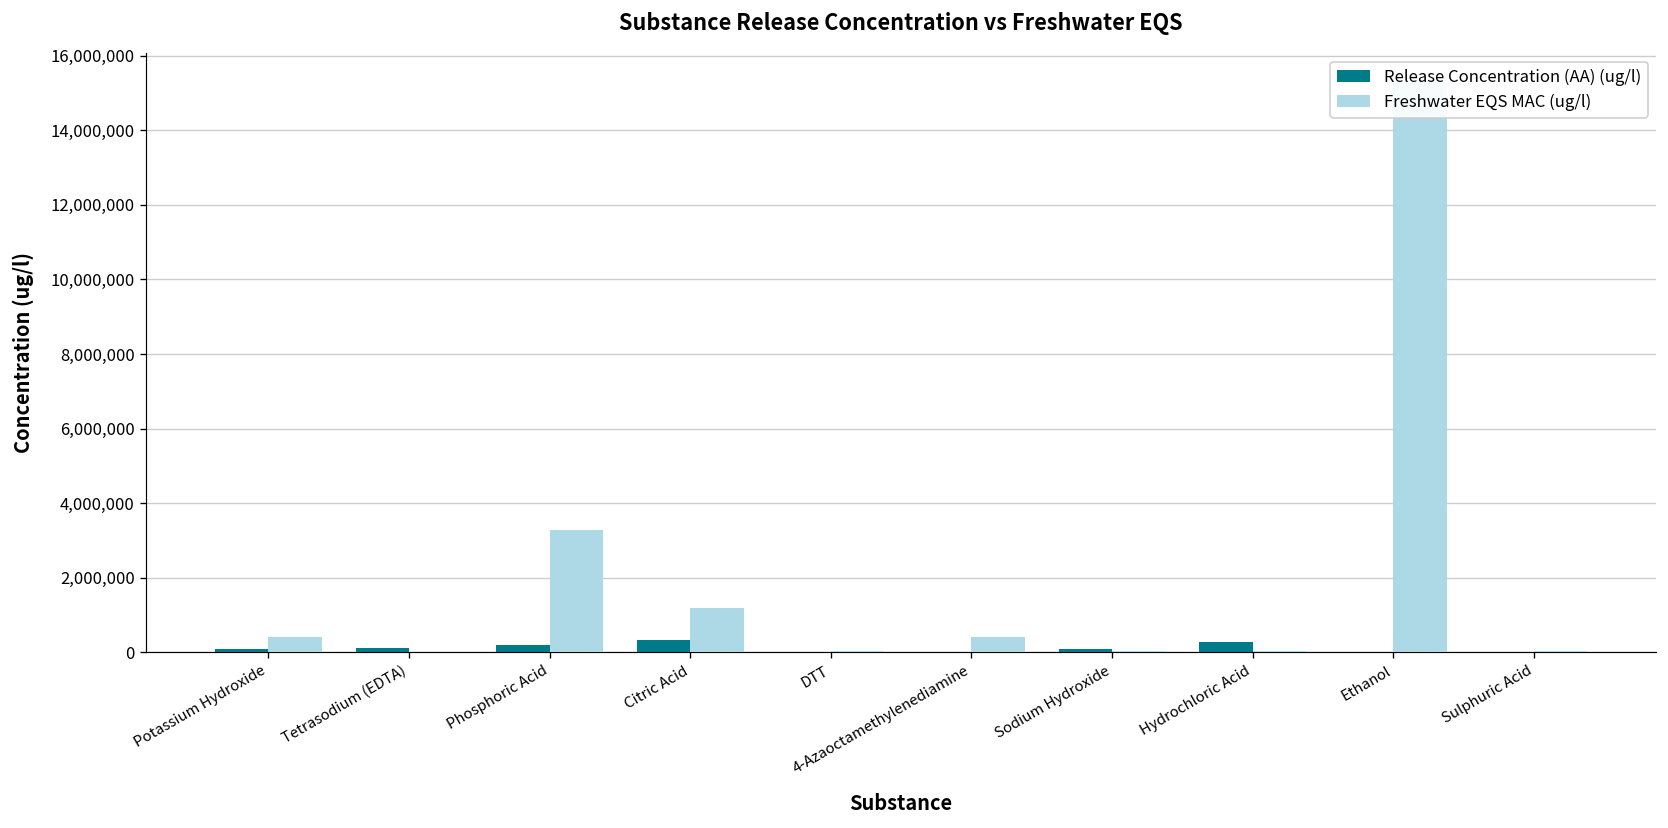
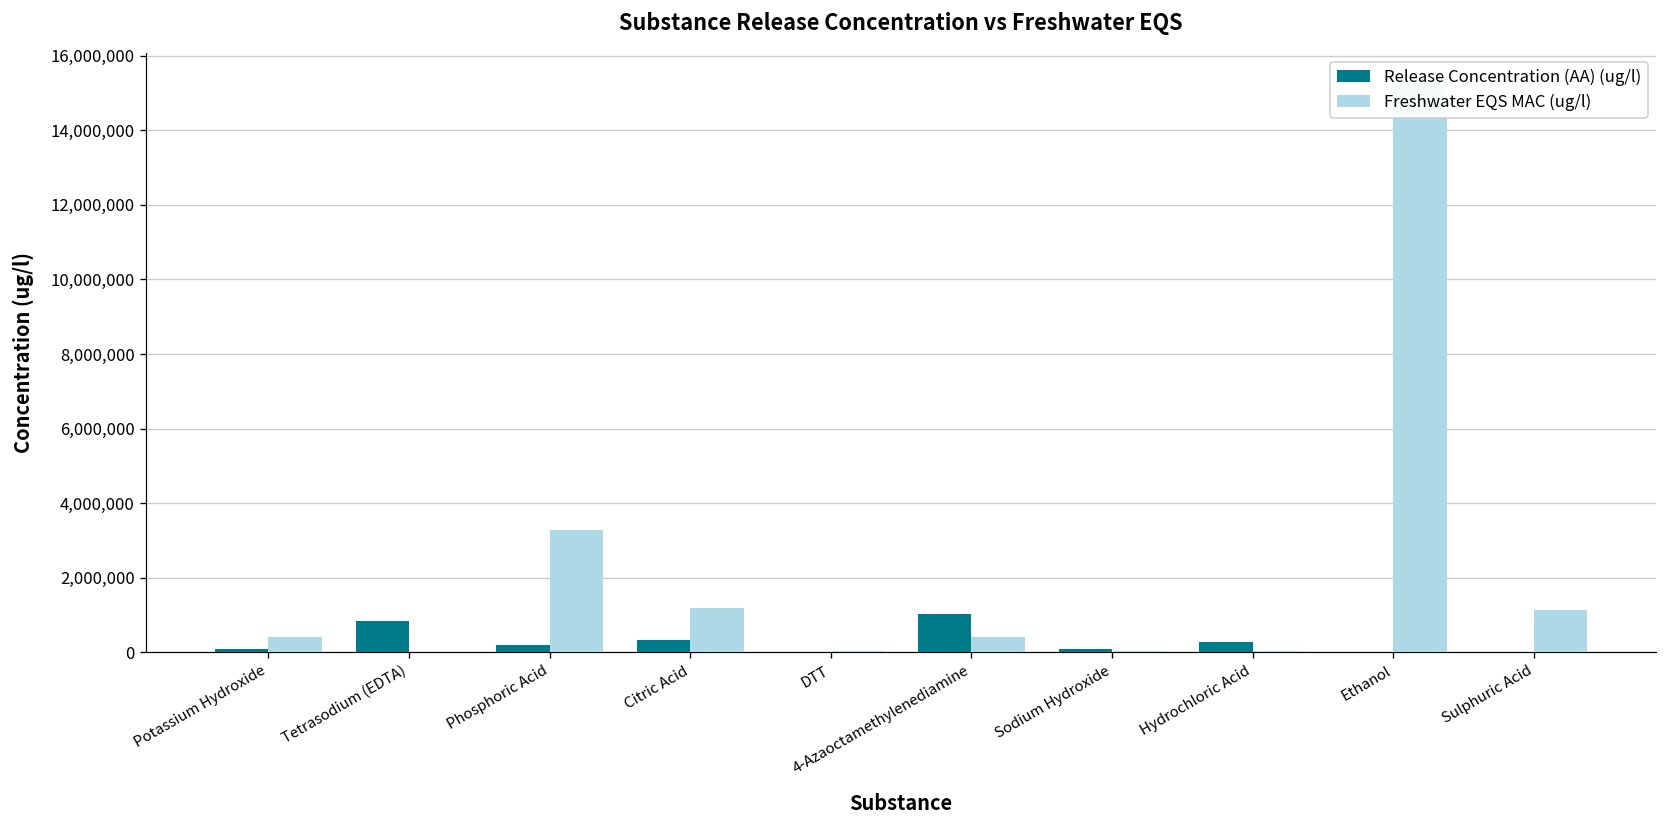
Release Concentration (AA) (ug/l), Tetrasodium (EDTA): 100,000 -> 800,000
Release Concentration (AA) (ug/l), 4-Azaoctamethylenediamine: 0 -> 1,000,000
Freshwater EQS MAC (ug/l), Sulphuric Acid: 0 -> 1,100,000
